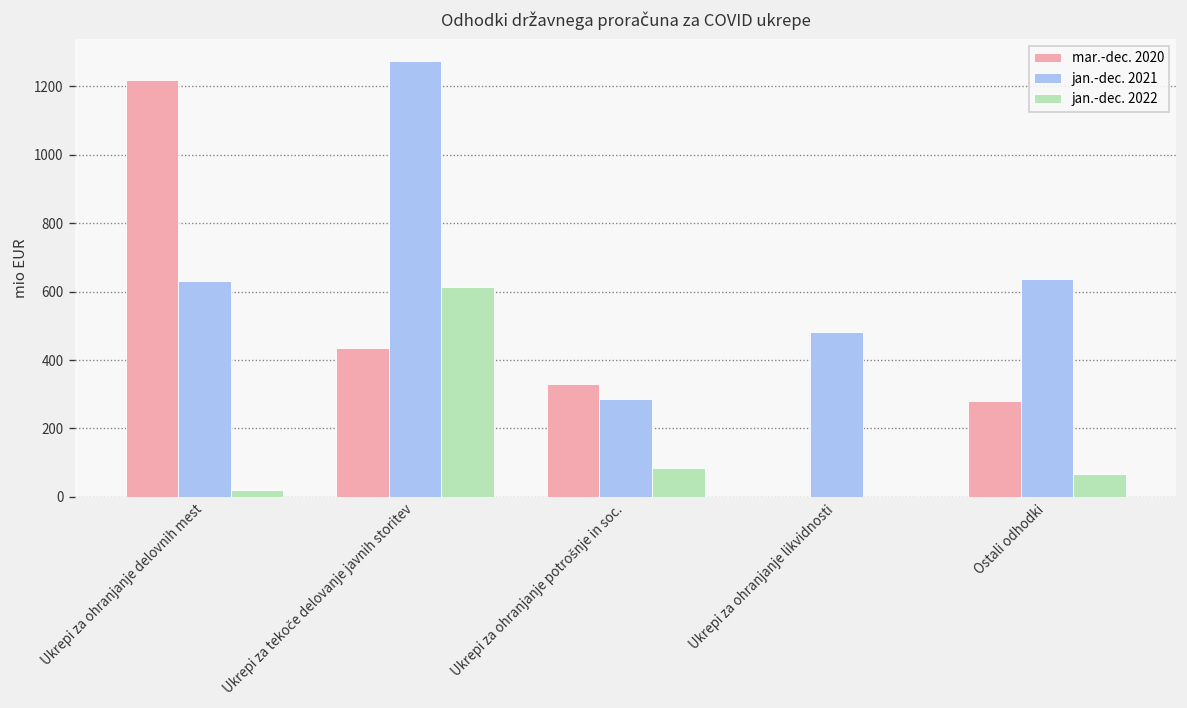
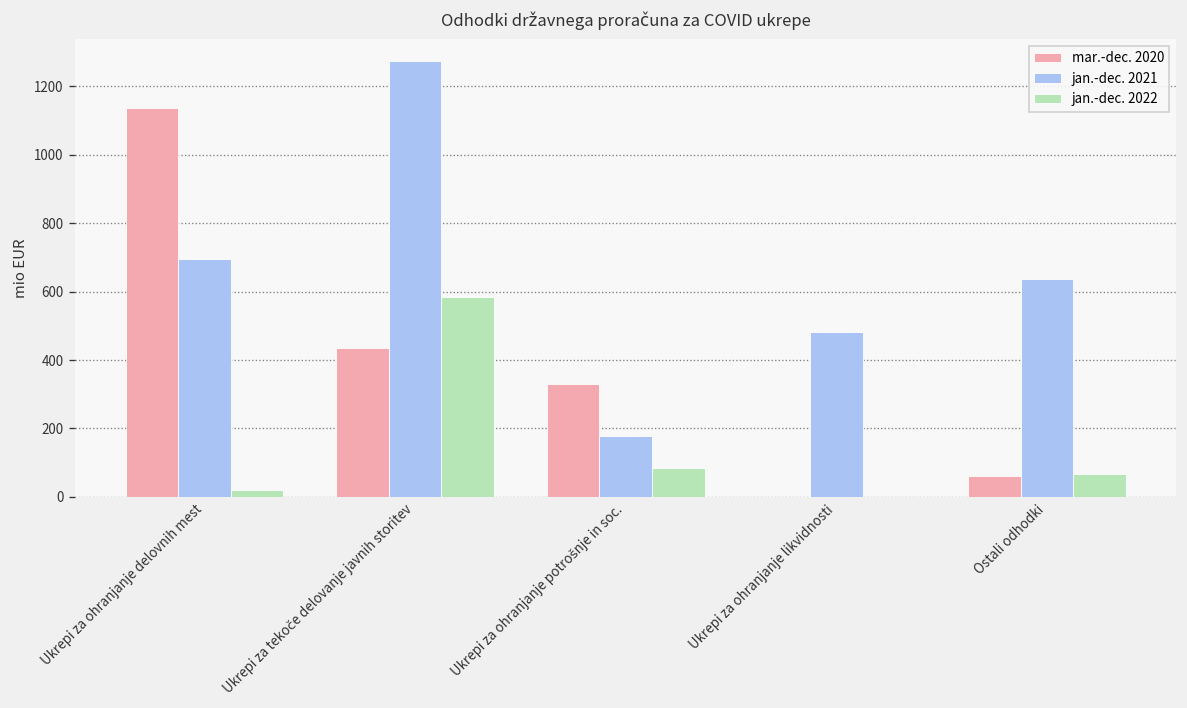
mar.-dec. 2020, Ukrepi za ohranjanje delovnih mest: 1220 -> 1140
jan.-dec. 2021, Ukrepi za ohranjanje delovnih mest: 630 -> 700
jan.-dec. 2022, Ukrepi za tekoče delovanje javnih storitev: 610 -> 580
jan.-dec. 2021, Ukrepi za ohranjanje potrošnje in soc.: 290 -> 180
mar.-dec. 2020, Ostali odhodki: 280 -> 60
